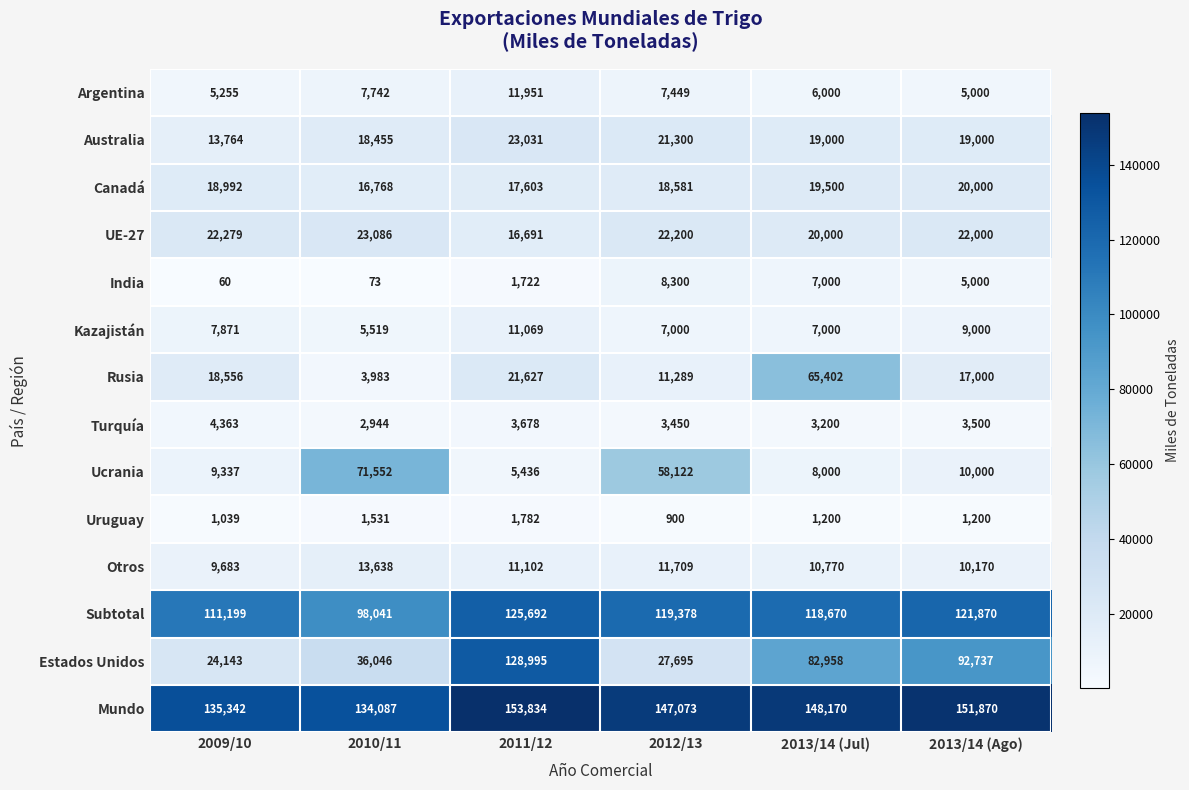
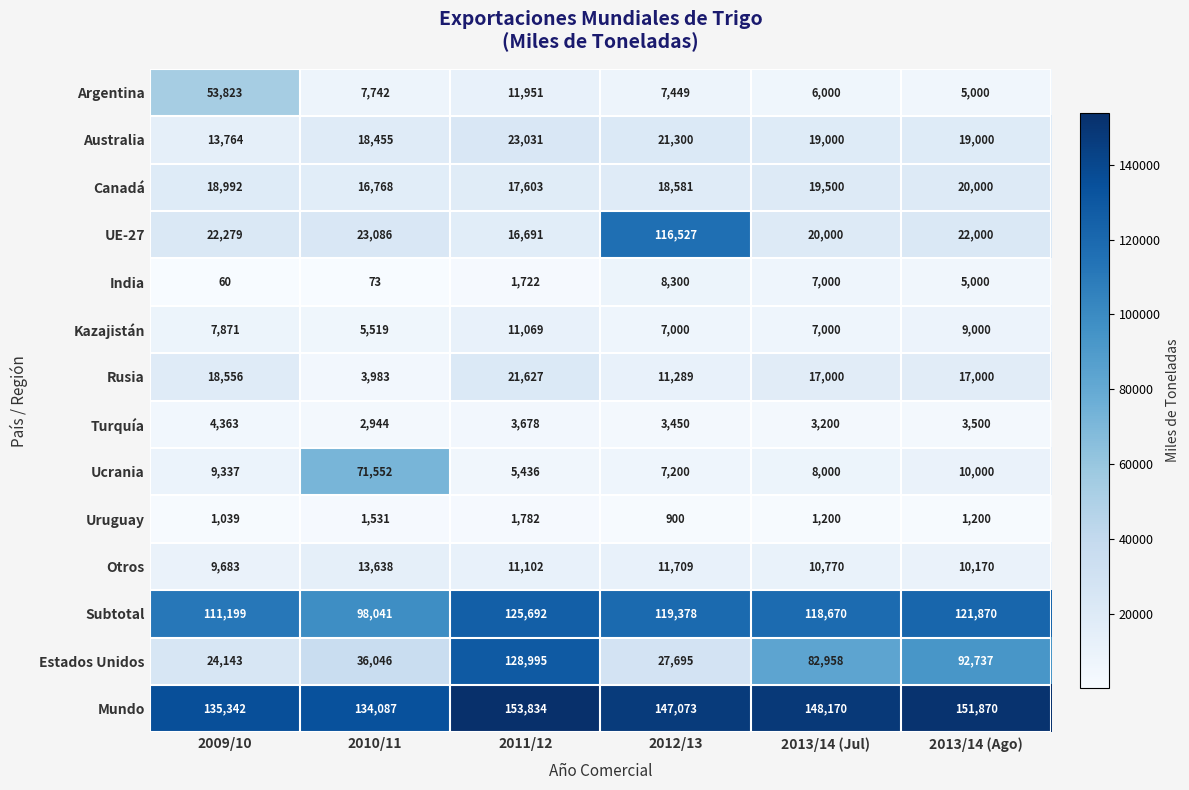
Argentina, 2009/10: 5,255 -> 53,823
UE-27, 2012/13: 22,200 -> 116,527
Rusia, 2013/14 (Jul): 65,402 -> 17,000
Ucrania, 2012/13: 58,122 -> 7,200
